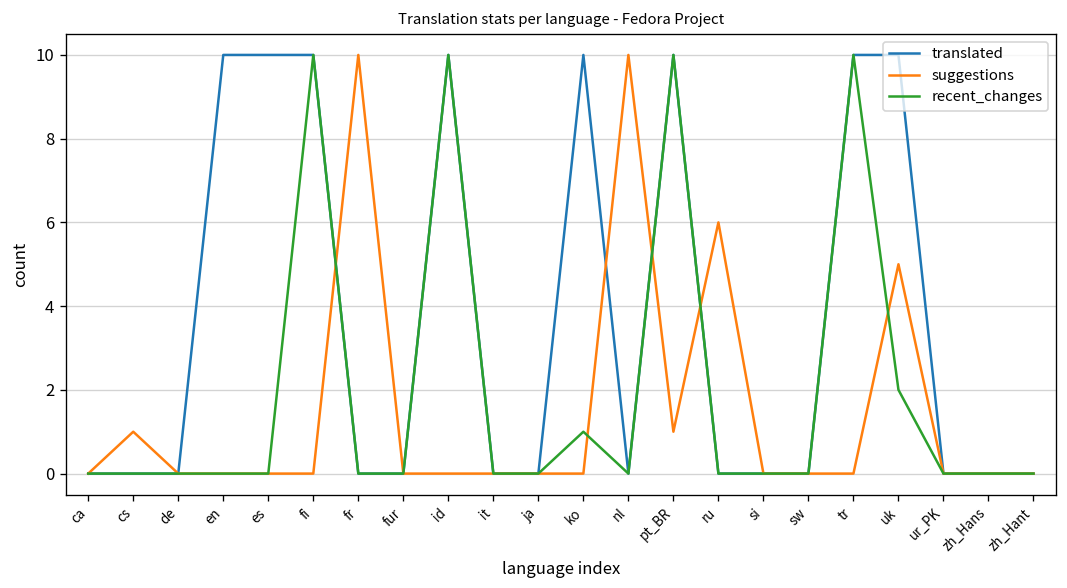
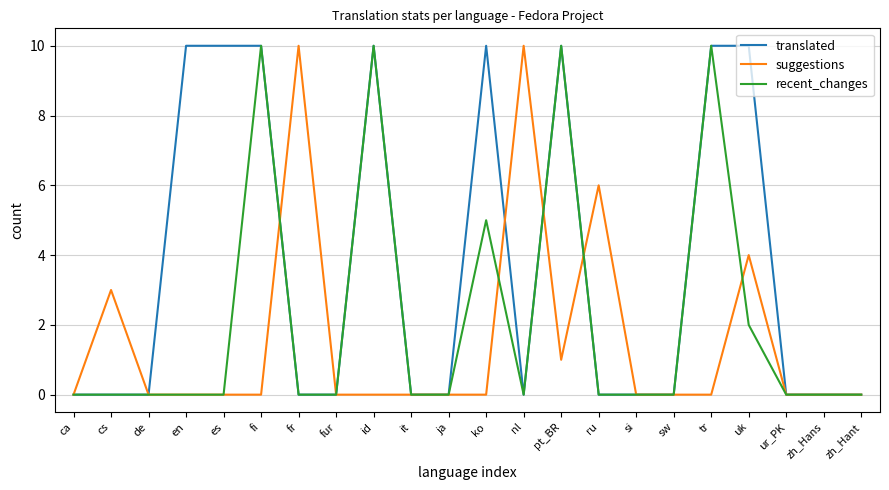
suggestions, cs: 1 -> 3
recent_changes, ko: 1 -> 5
suggestions, uk: 5 -> 4
